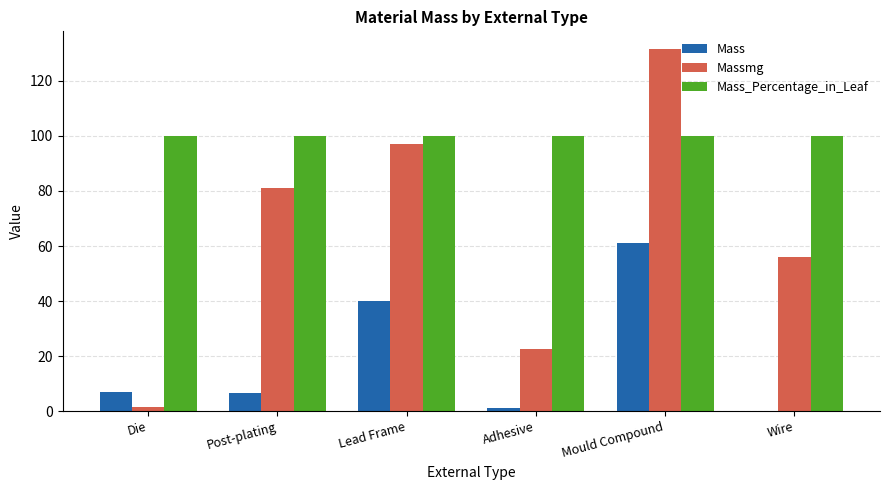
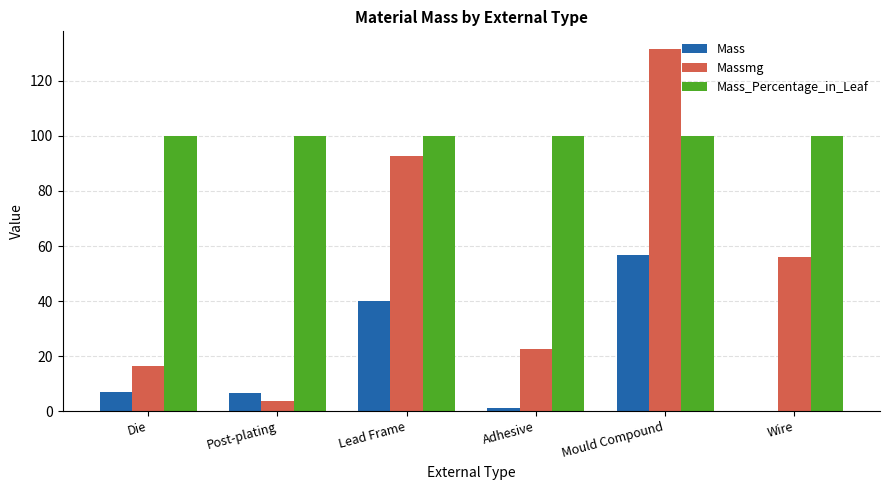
Massmg, Die: 2 -> 17
Massmg, Post-plating: 81 -> 4
Massmg, Lead Frame: 97 -> 93
Mass, Mould Compound: 61 -> 57
